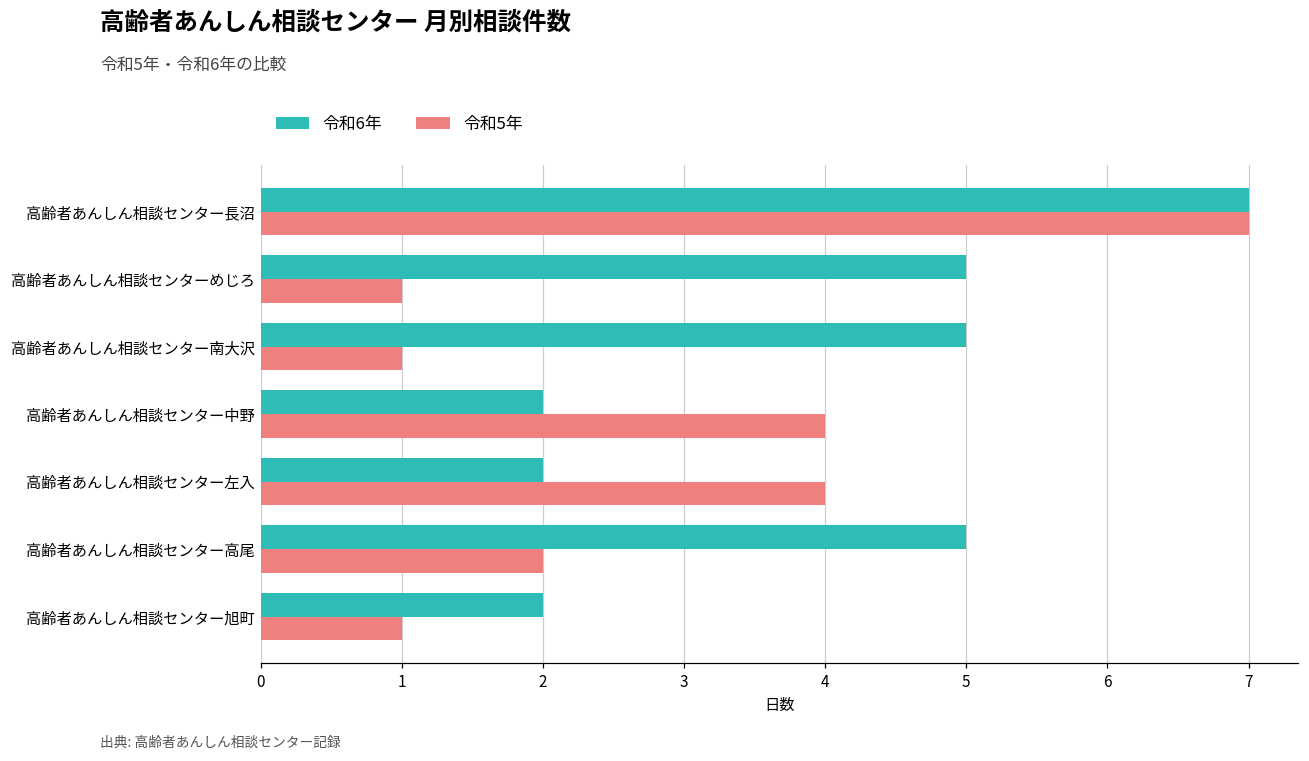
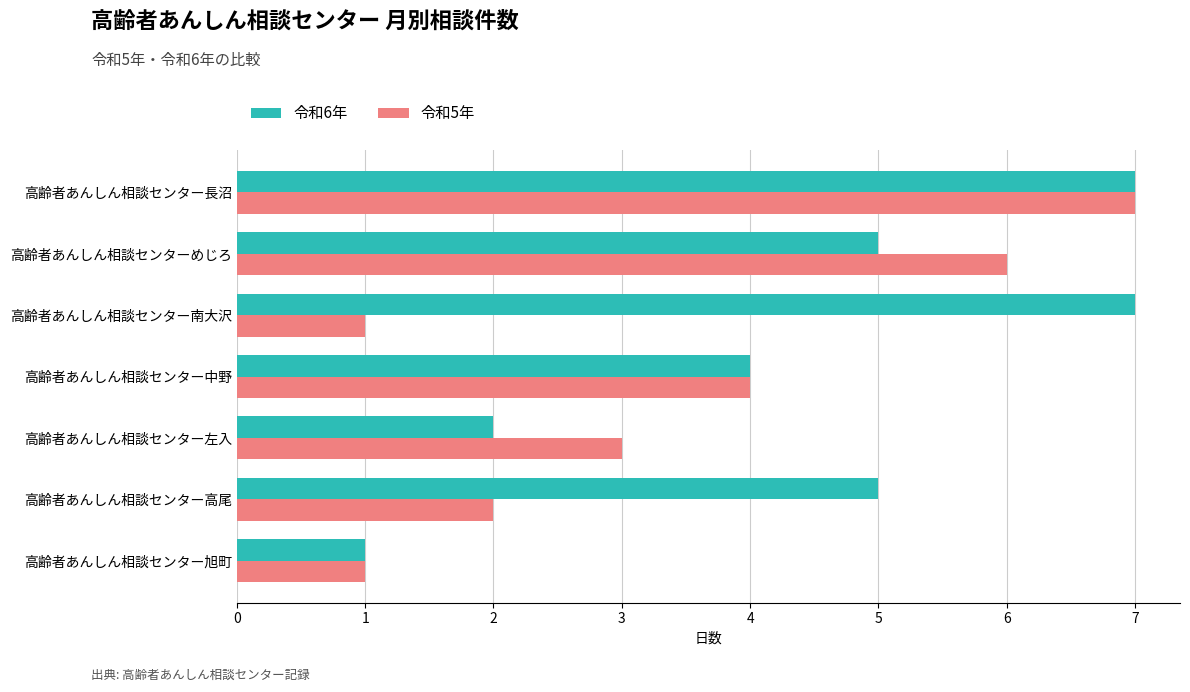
令和5年, 高齢者あんしん相談センターめじろ: 1 -> 6
令和6年, 高齢者あんしん相談センター南大沢: 5 -> 7
令和6年, 高齢者あんしん相談センター中野: 2 -> 4
令和5年, 高齢者あんしん相談センター左入: 4 -> 3
令和6年, 高齢者あんしん相談センター旭町: 2 -> 1
